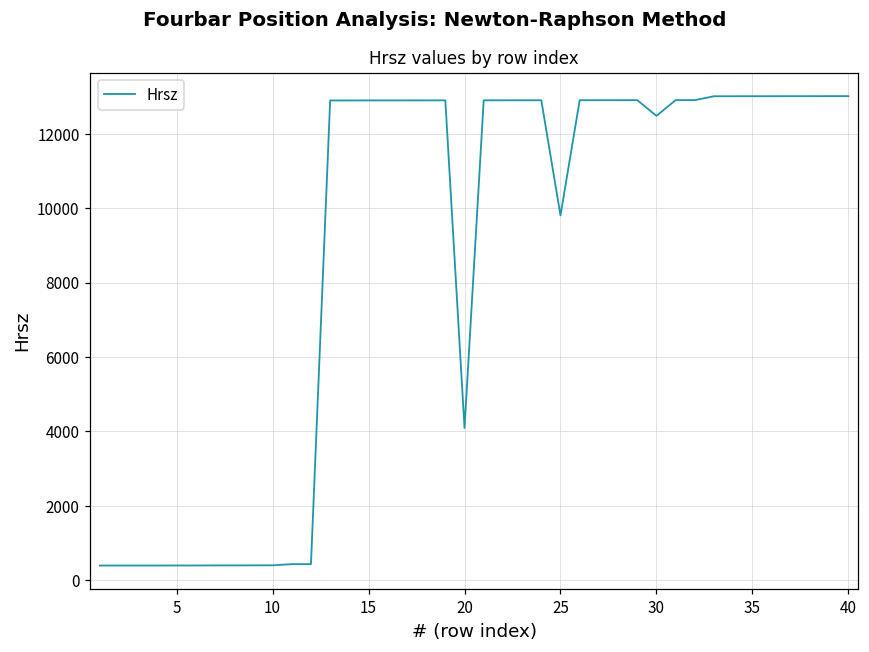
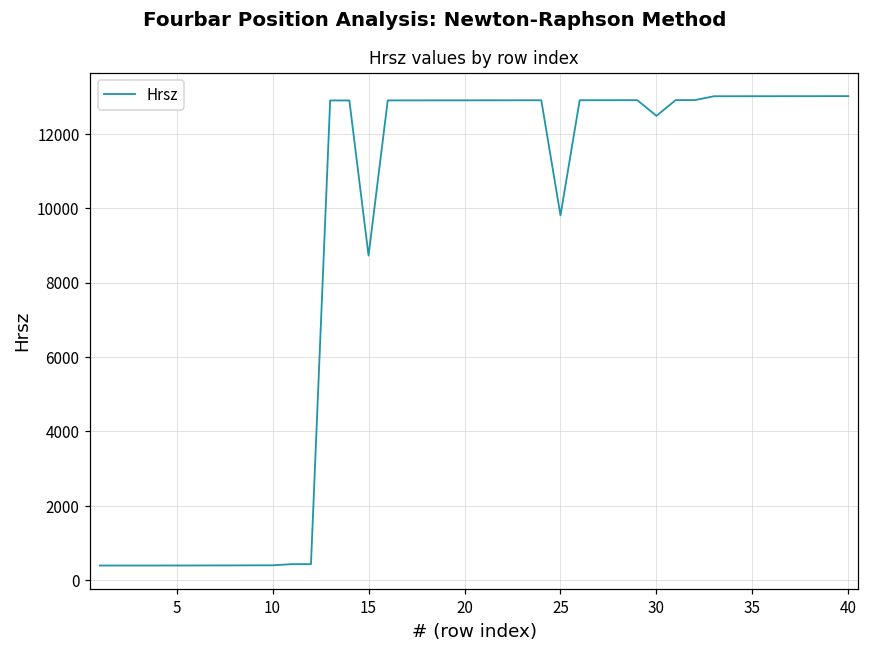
15: 12900 -> 8700
20: 4100 -> 12900
